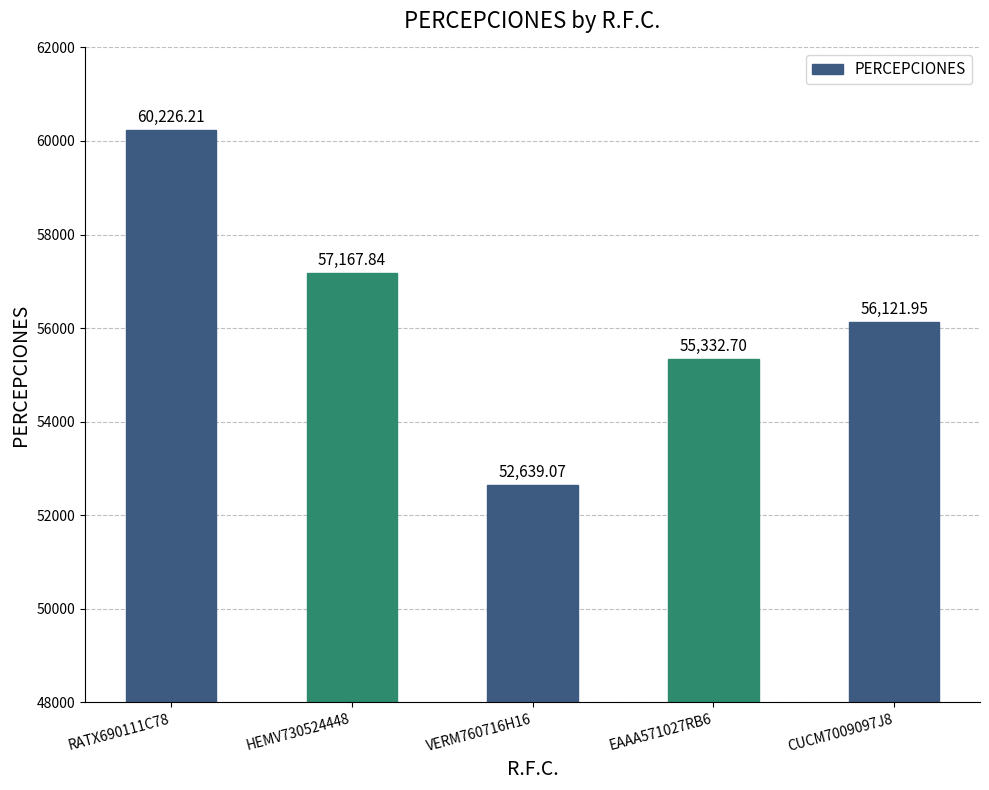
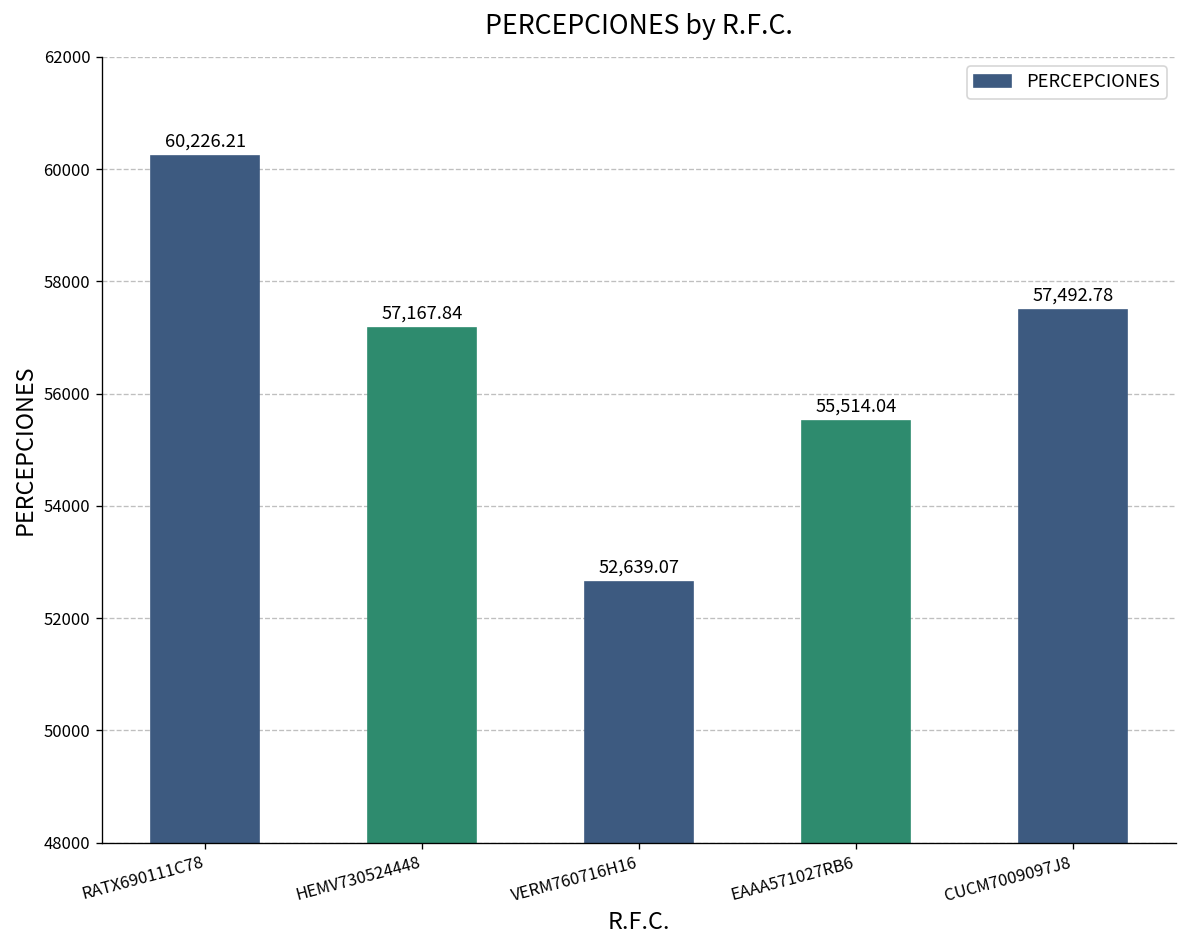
EAAA571027RB6: 55,332.70 -> 55,514.04
CUCM7009097J8: 56,121.95 -> 57,492.78
